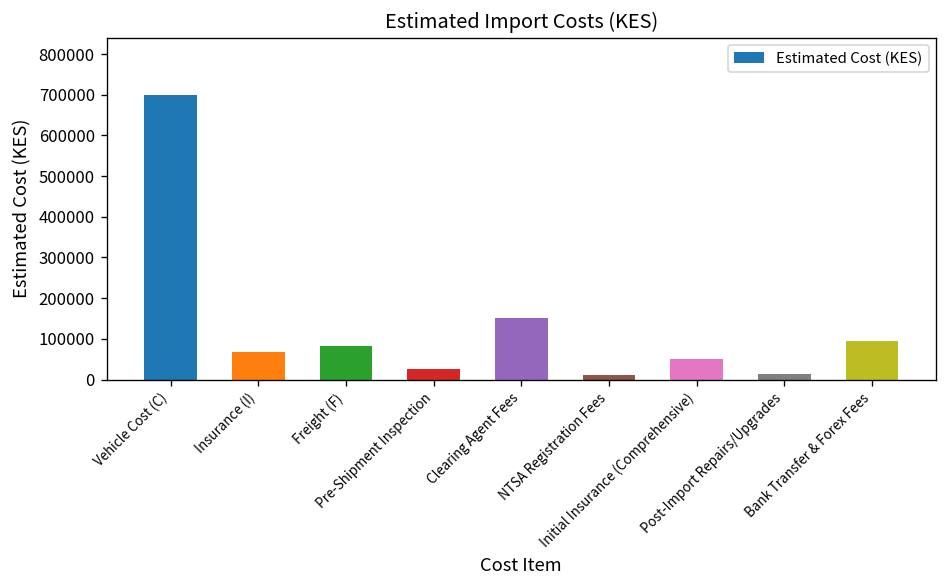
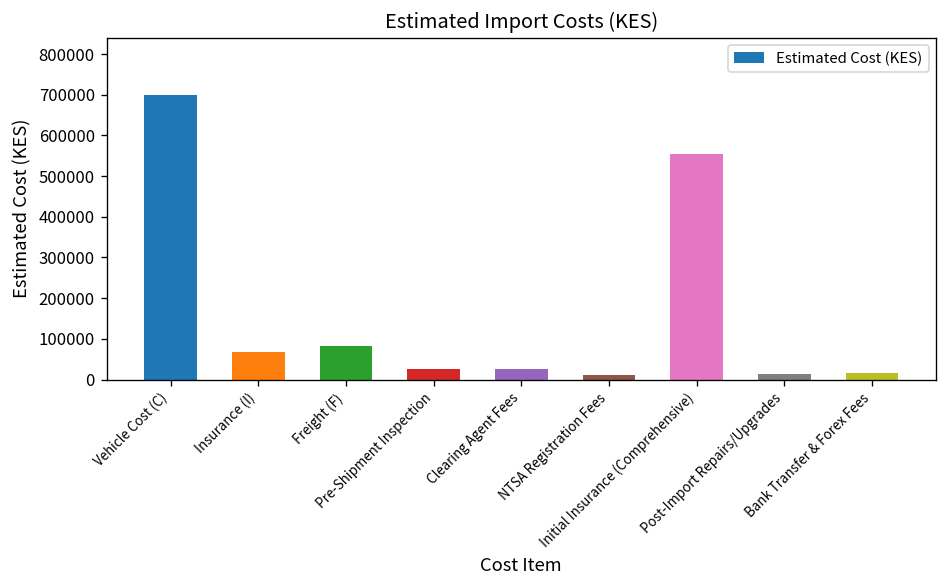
Clearing Agent Fees: 150000 -> 30000
Initial Insurance (Comprehensive): 50000 -> 560000
Bank Transfer & Forex Fees: 90000 -> 20000
